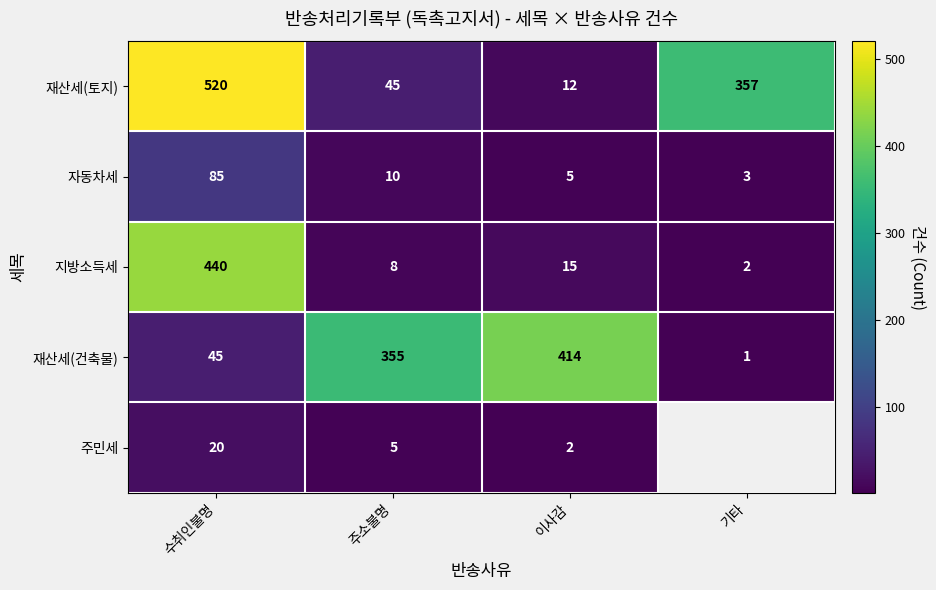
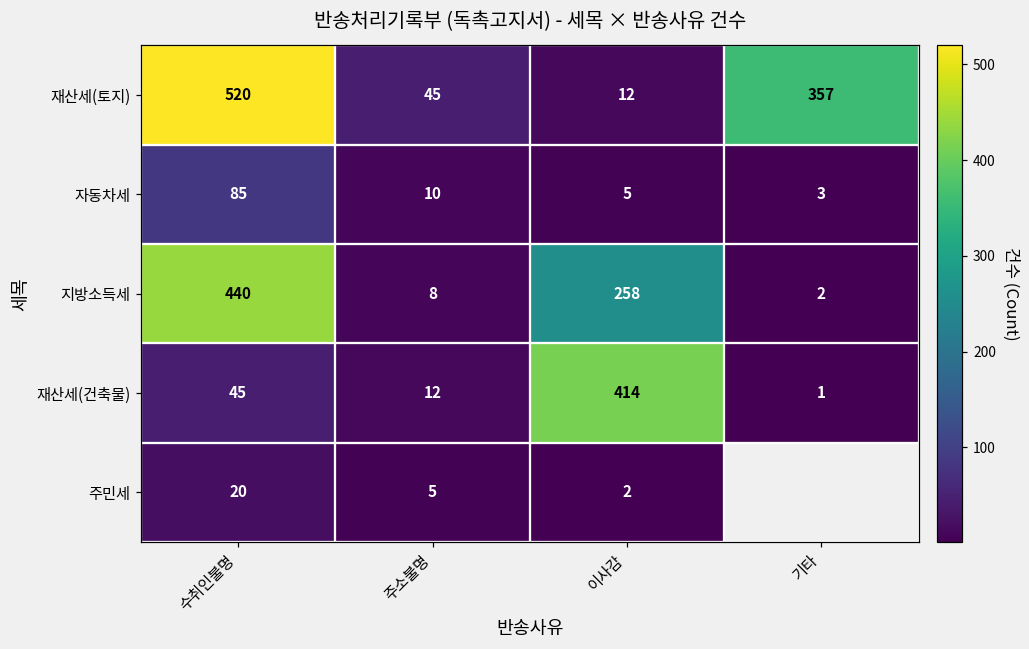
지방소득세, 이사감: 15 -> 258
재산세(건축물), 주소불명: 355 -> 12
